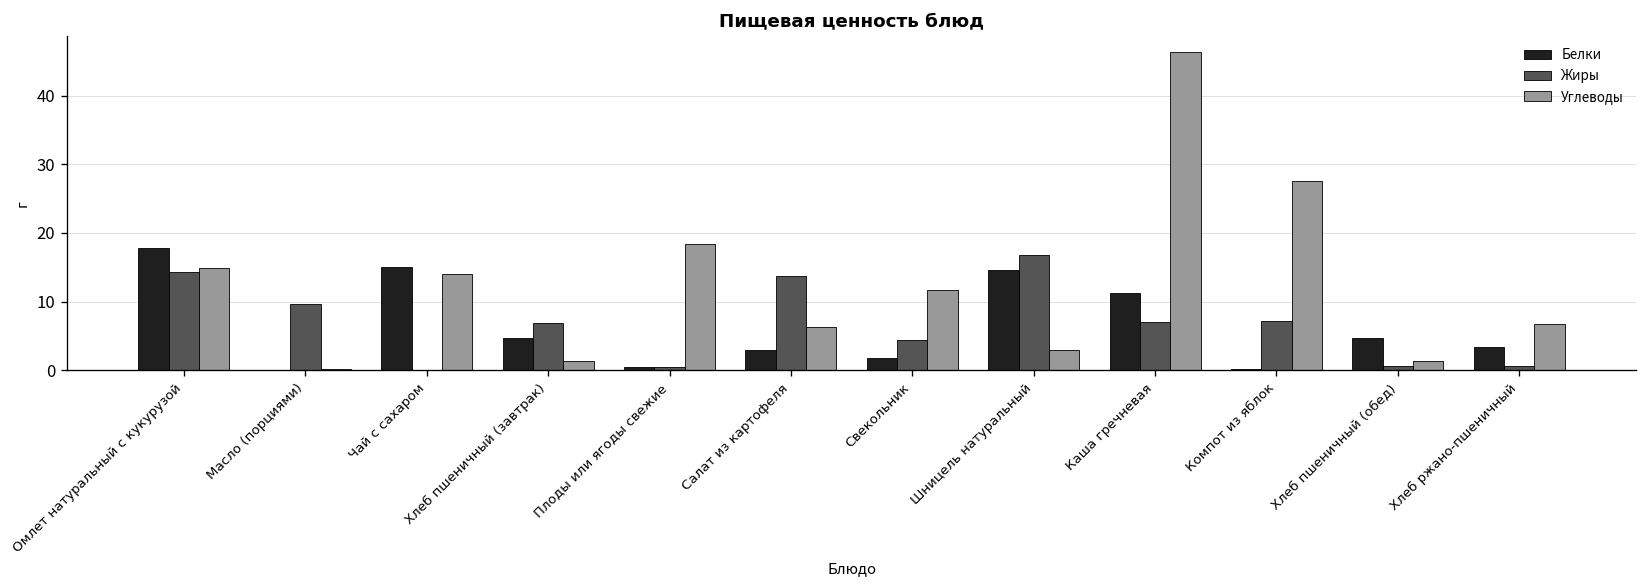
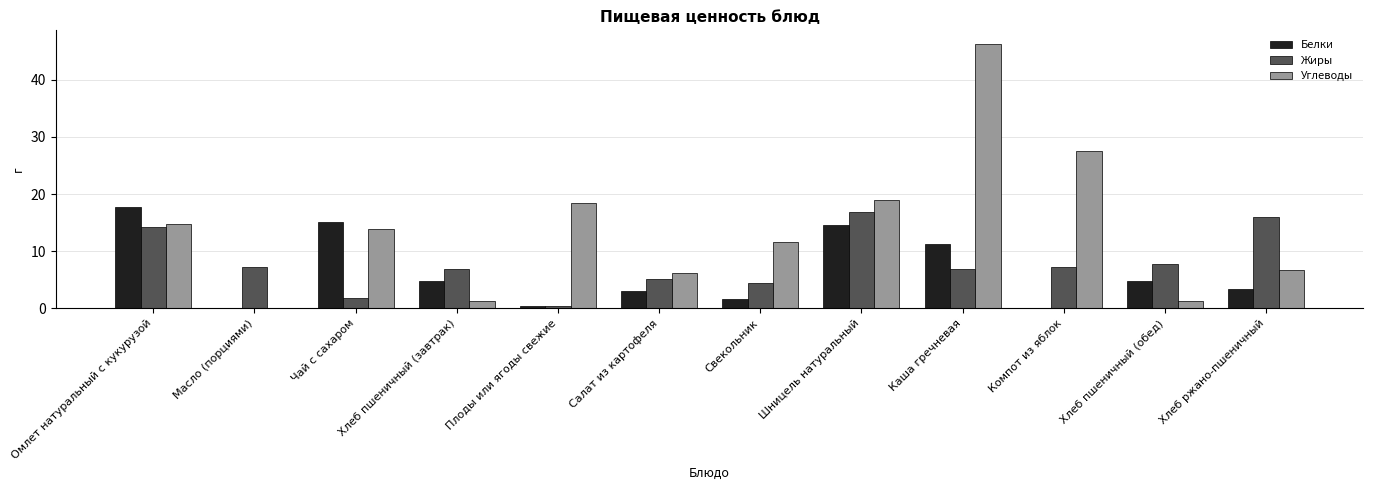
Жиры, Масло (порциями): 10 -> 7
Жиры, Чай с сахаром: 0 -> 2
Жиры, Салат из картофеля: 14 -> 5
Углеводы, Шницель натуральный: 3 -> 19
Жиры, Хлеб пшеничный (обед): 1 -> 8
Жиры, Хлеб ржано-пшеничный: 1 -> 16
